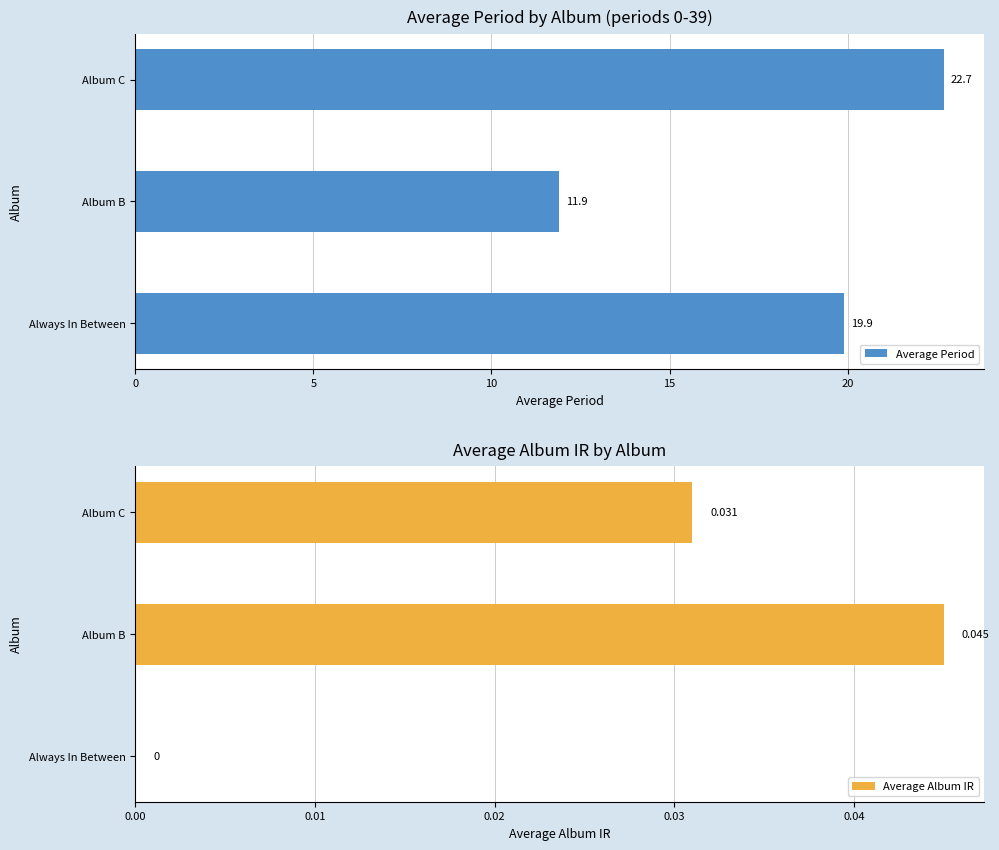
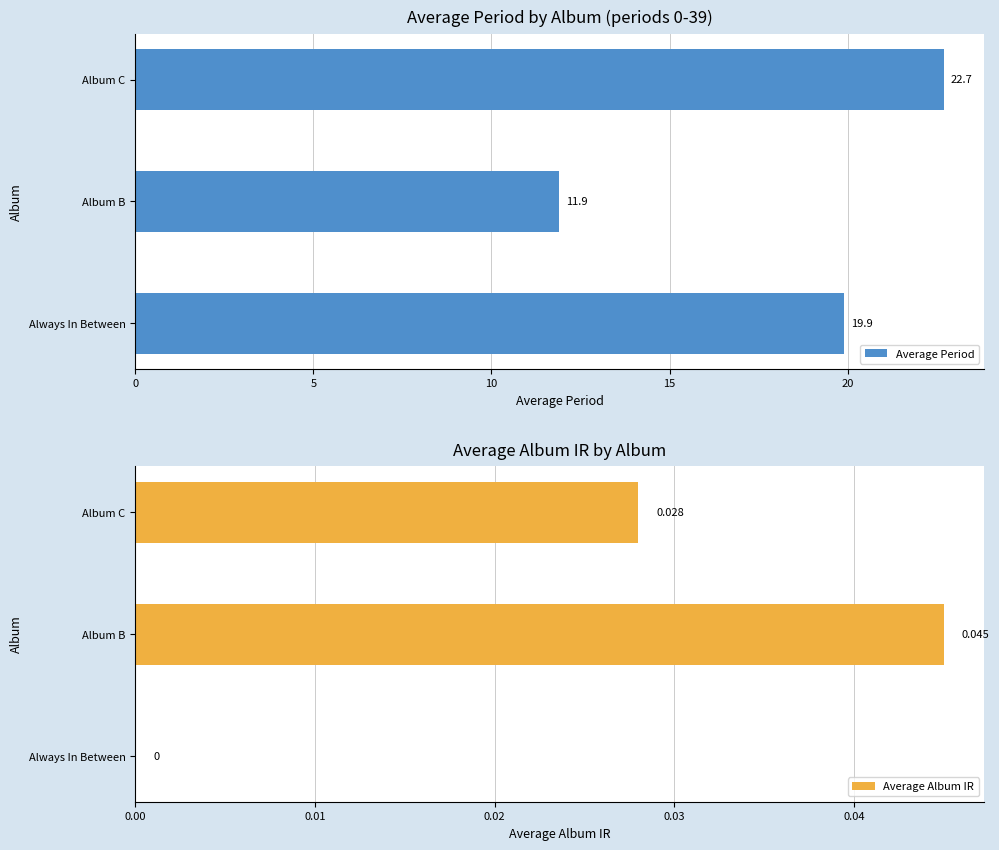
Average Album IR by Album, Album C: 0.031 -> 0.028
